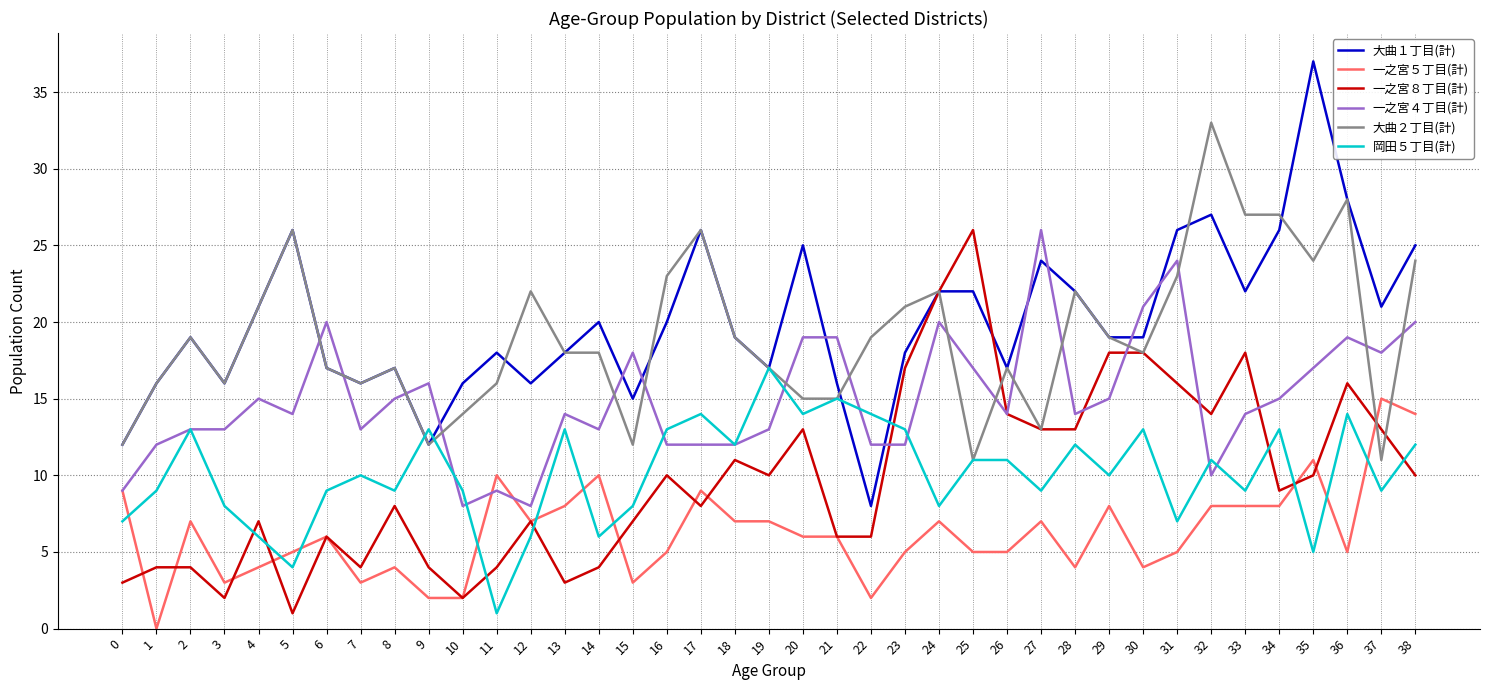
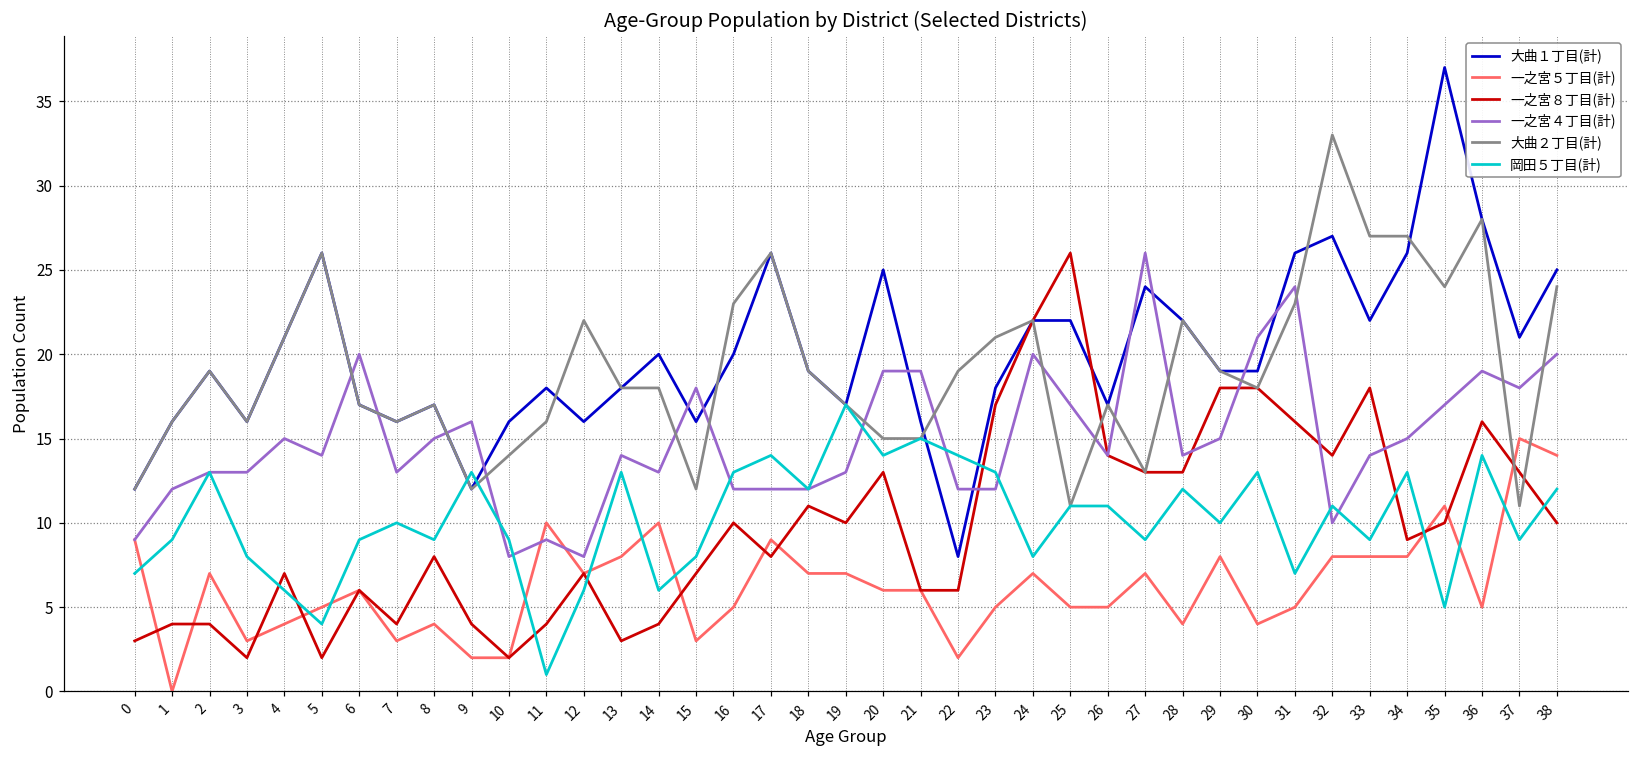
一之宮８丁目(計), 5: 1 -> 2
大曲１丁目(計), 15: 15 -> 16
